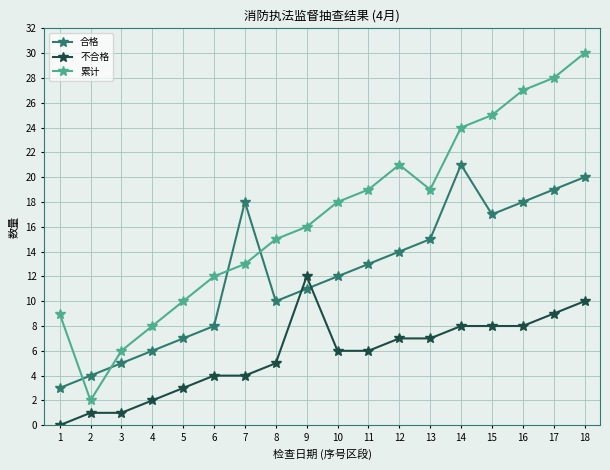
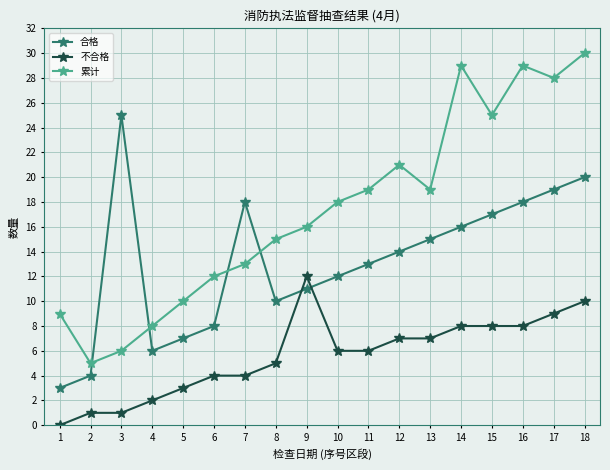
累计, 2: 2 -> 5
合格, 3: 5 -> 25
合格, 14: 21 -> 16
累计, 14: 24 -> 29
累计, 16: 27 -> 29
